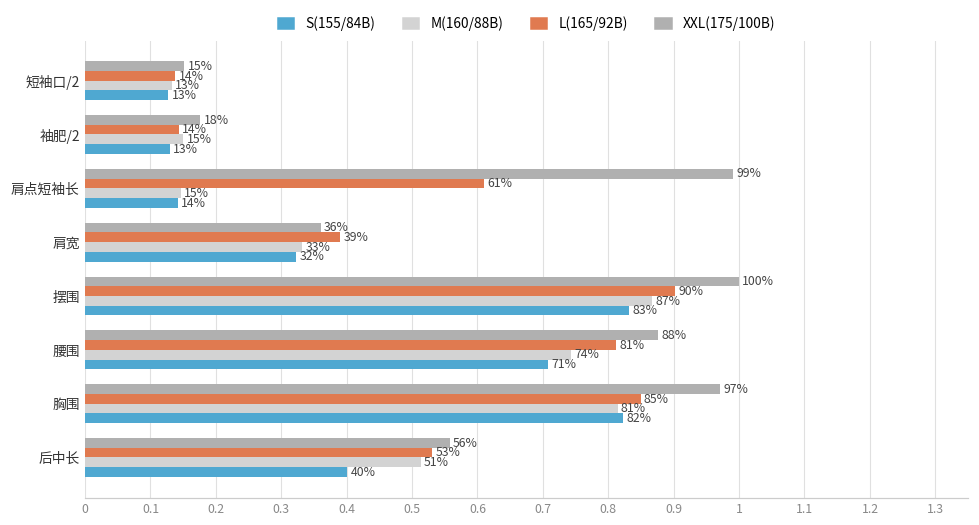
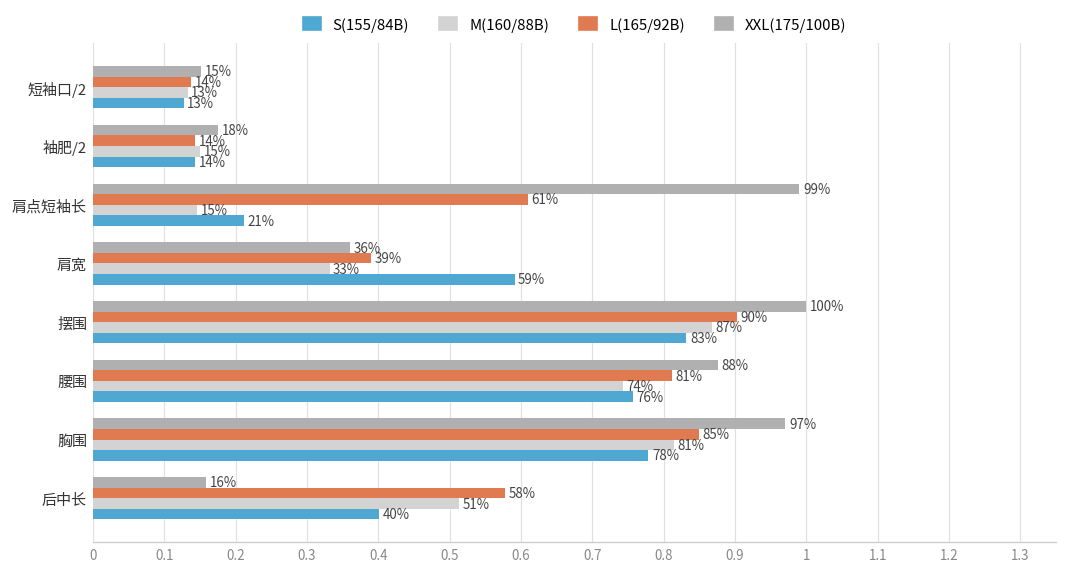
S(155/84B), 袖肥/2: 13% -> 14%
S(155/84B), 肩点短袖长: 14% -> 21%
S(155/84B), 肩宽: 32% -> 59%
S(155/84B), 腰围: 71% -> 76%
S(155/84B), 胸围: 82% -> 78%
XXL(175/100B), 后中长: 56% -> 16%
L(165/92B), 后中长: 53% -> 58%
